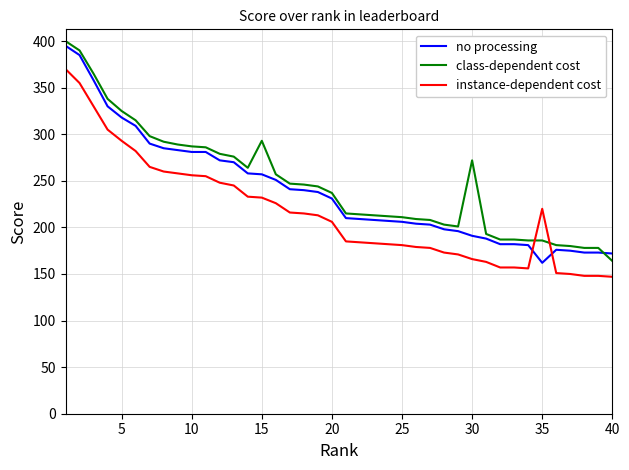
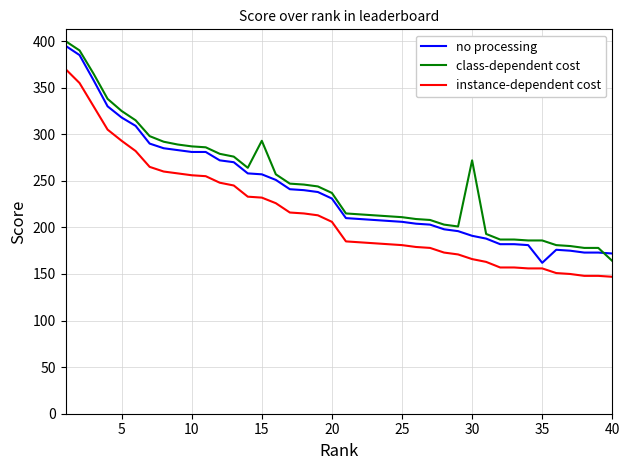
instance-dependent cost, 35: 220 -> 160
